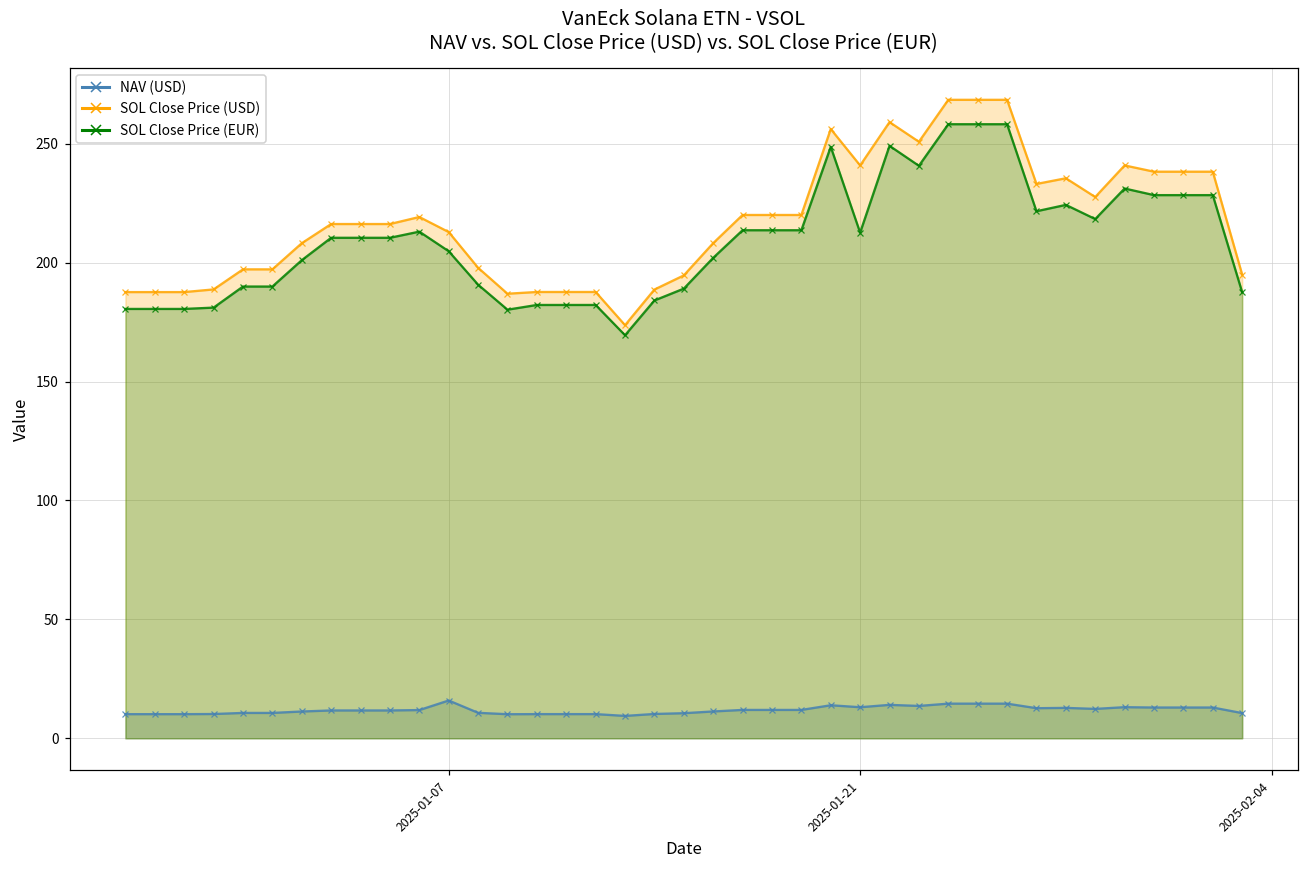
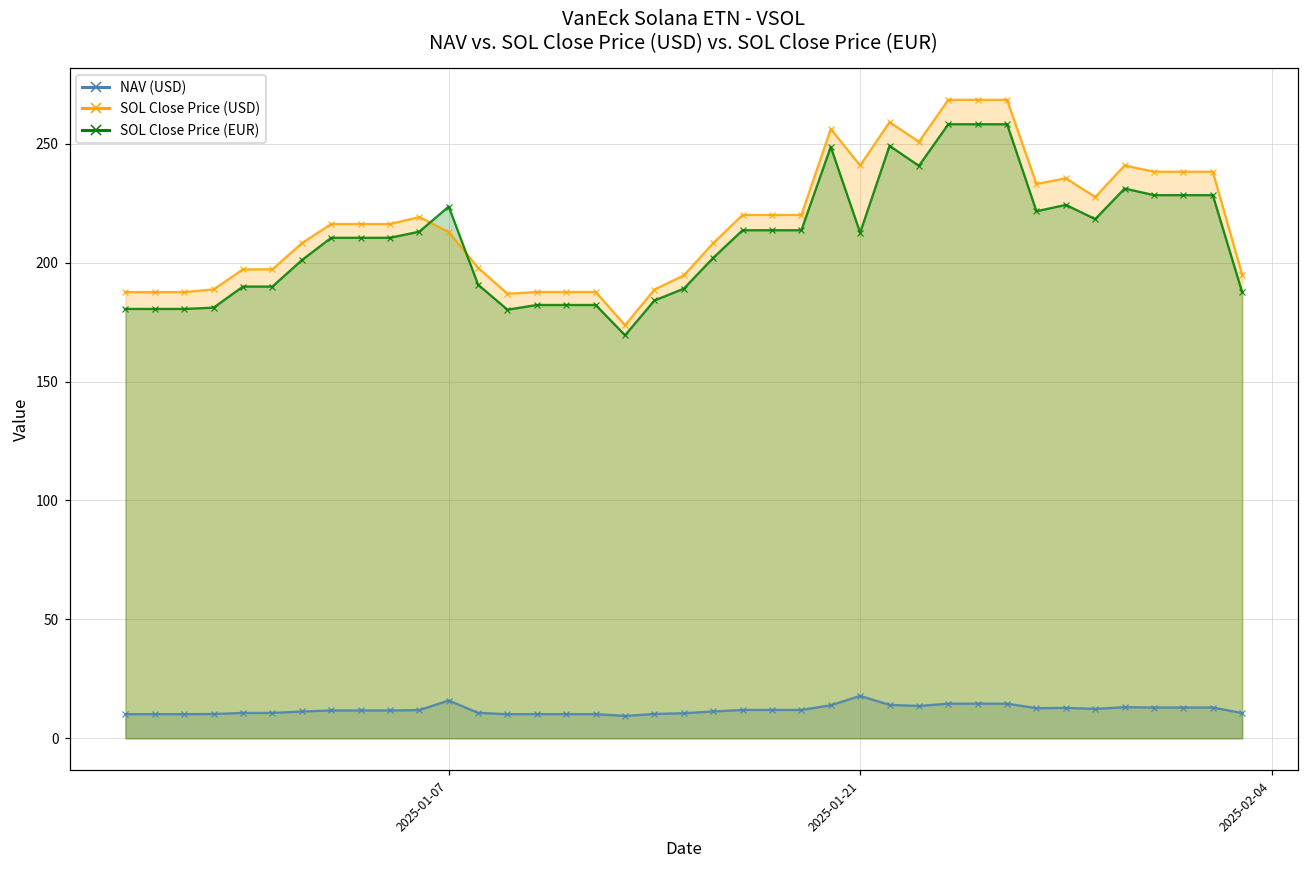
SOL Close Price (EUR), 2025-01-07: 205 -> 224
NAV (USD), 2025-01-21: 13 -> 18
